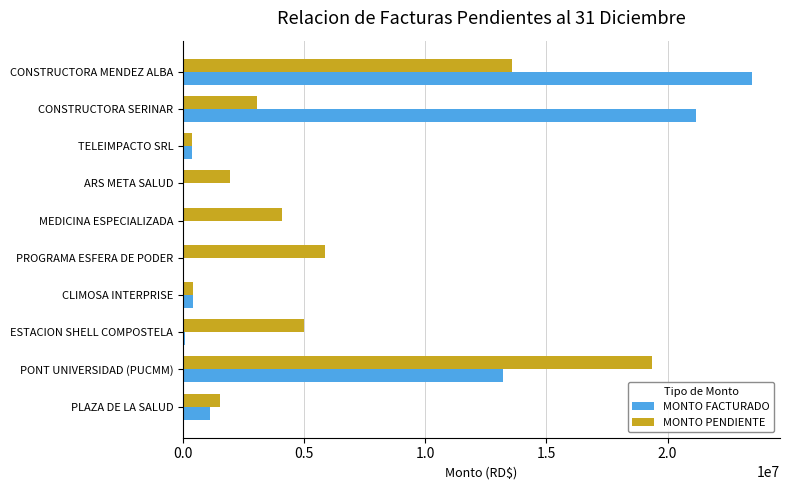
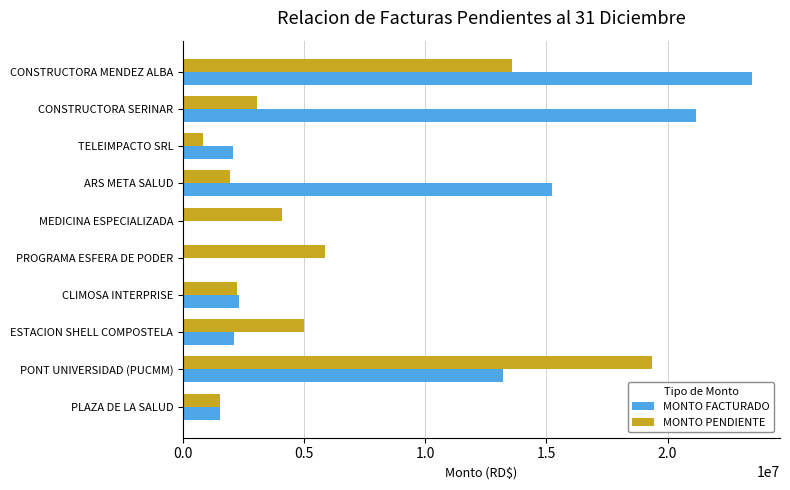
MONTO PENDIENTE, TELEIMPACTO SRL: 400000 -> 800000
MONTO FACTURADO, TELEIMPACTO SRL: 400000 -> 2100000
MONTO FACTURADO, ARS META SALUD: 0 -> 15200000
MONTO PENDIENTE, CLIMOSA INTERPRISE: 400000 -> 2200000
MONTO FACTURADO, CLIMOSA INTERPRISE: 400000 -> 2300000
MONTO FACTURADO, ESTACION SHELL COMPOSTELA: 100000 -> 2100000
MONTO FACTURADO, PLAZA DE LA SALUD: 1100000 -> 1500000
